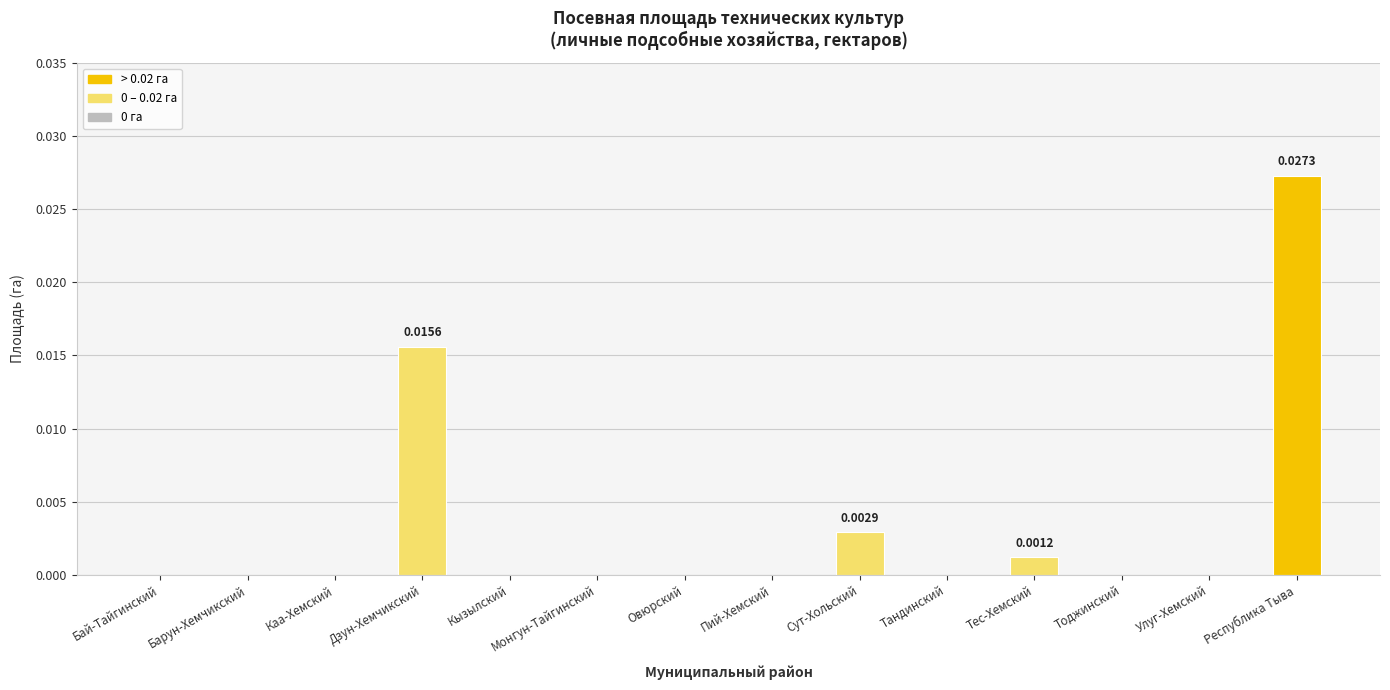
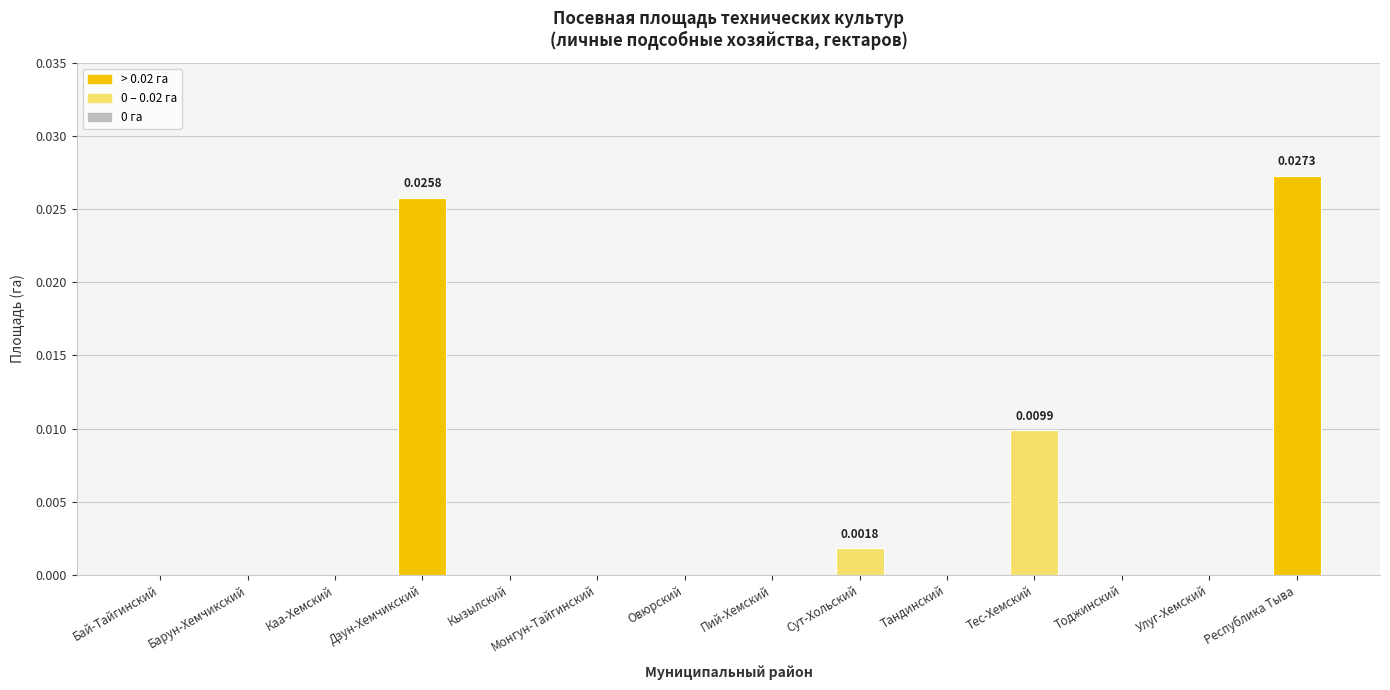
Дзун-Хемчикский: 0.0156 -> 0.0258
Сут-Хольский: 0.0029 -> 0.0018
Тес-Хемский: 0.0012 -> 0.0099
